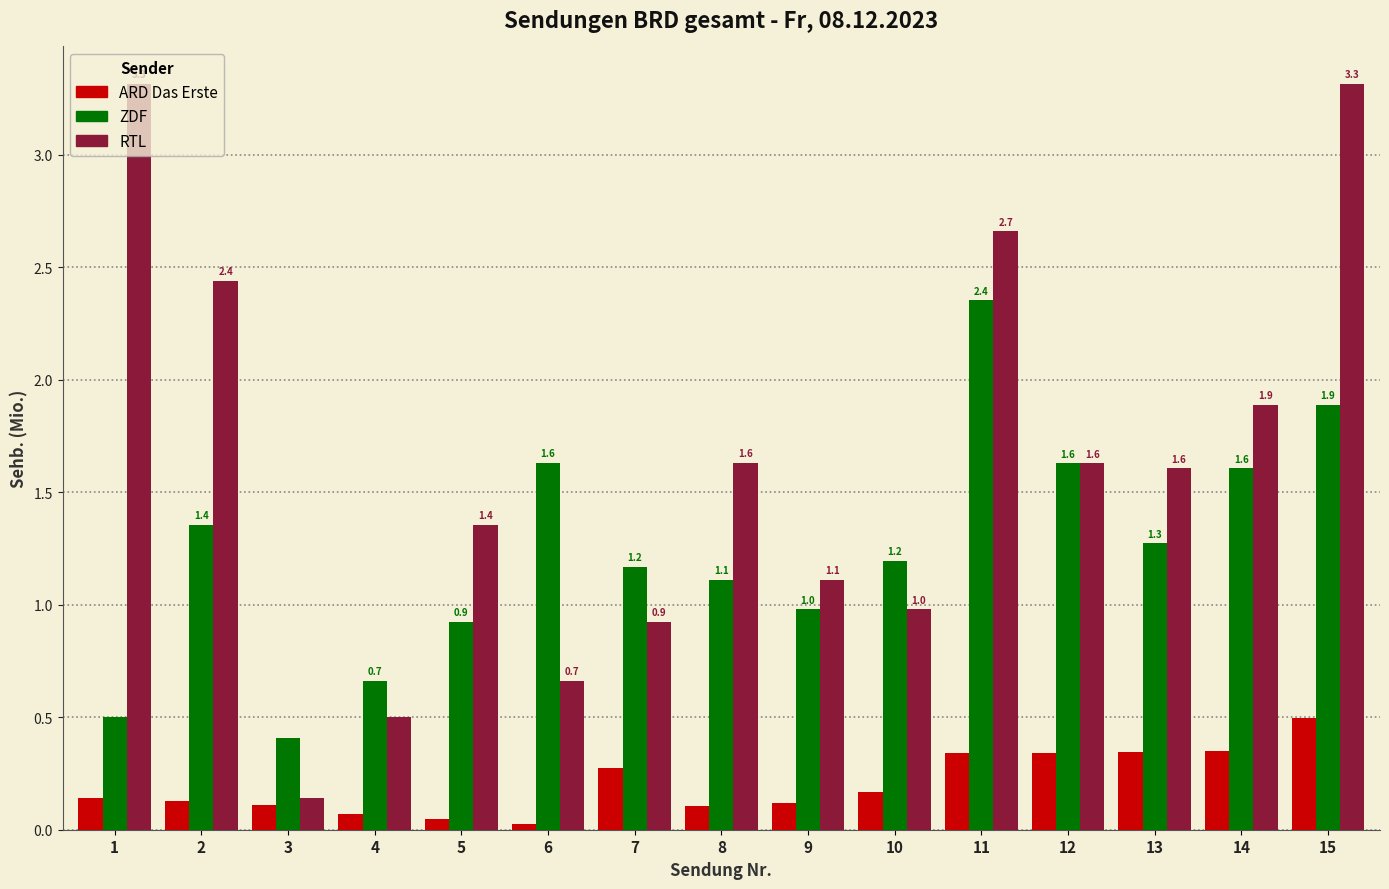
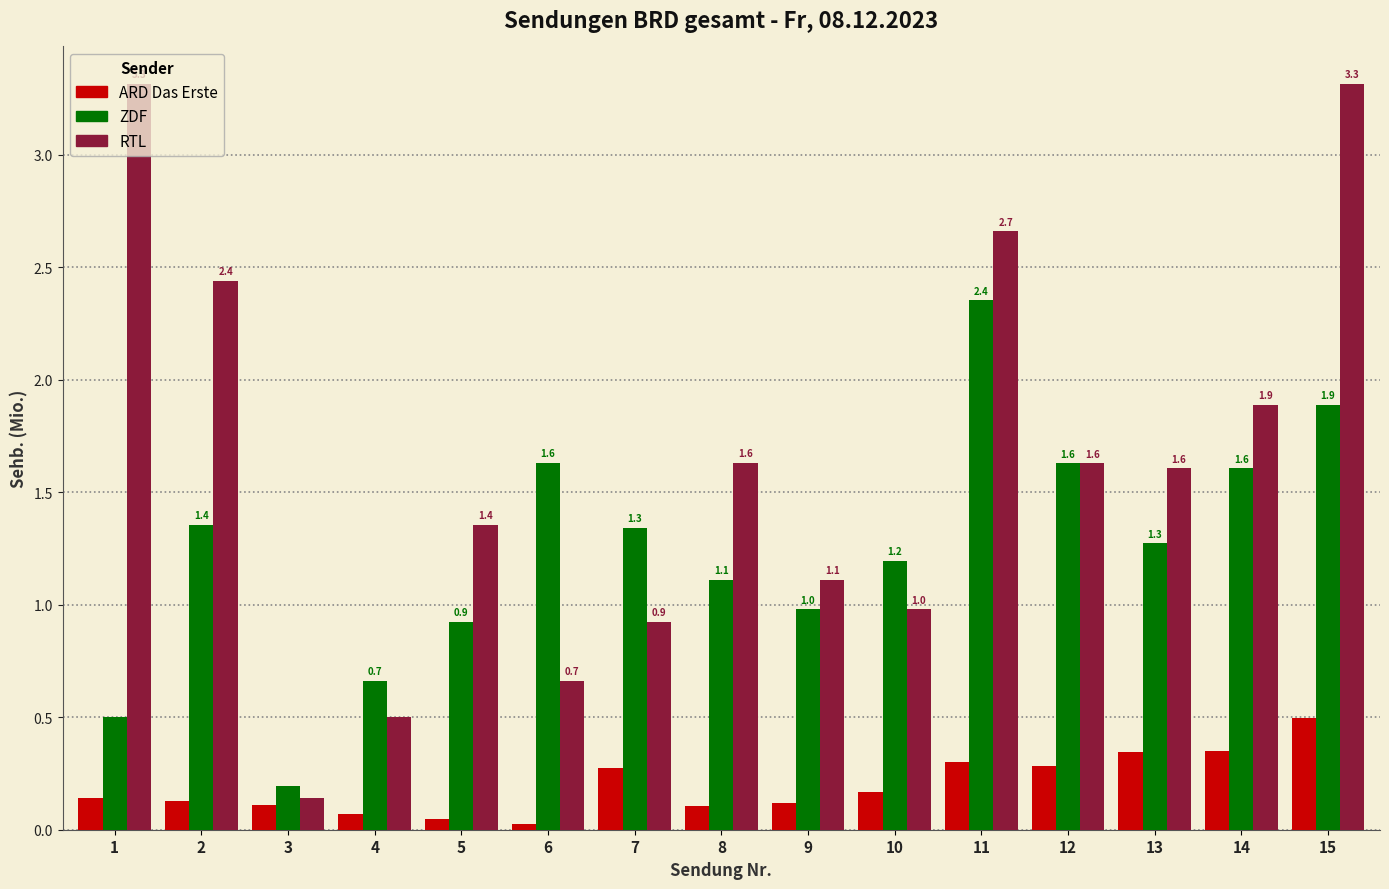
ZDF, 3: 0.41 -> 0.20
ZDF, 7: 1.2 -> 1.3
ARD Das Erste, 11: 0.34 -> 0.30
ARD Das Erste, 12: 0.34 -> 0.28
